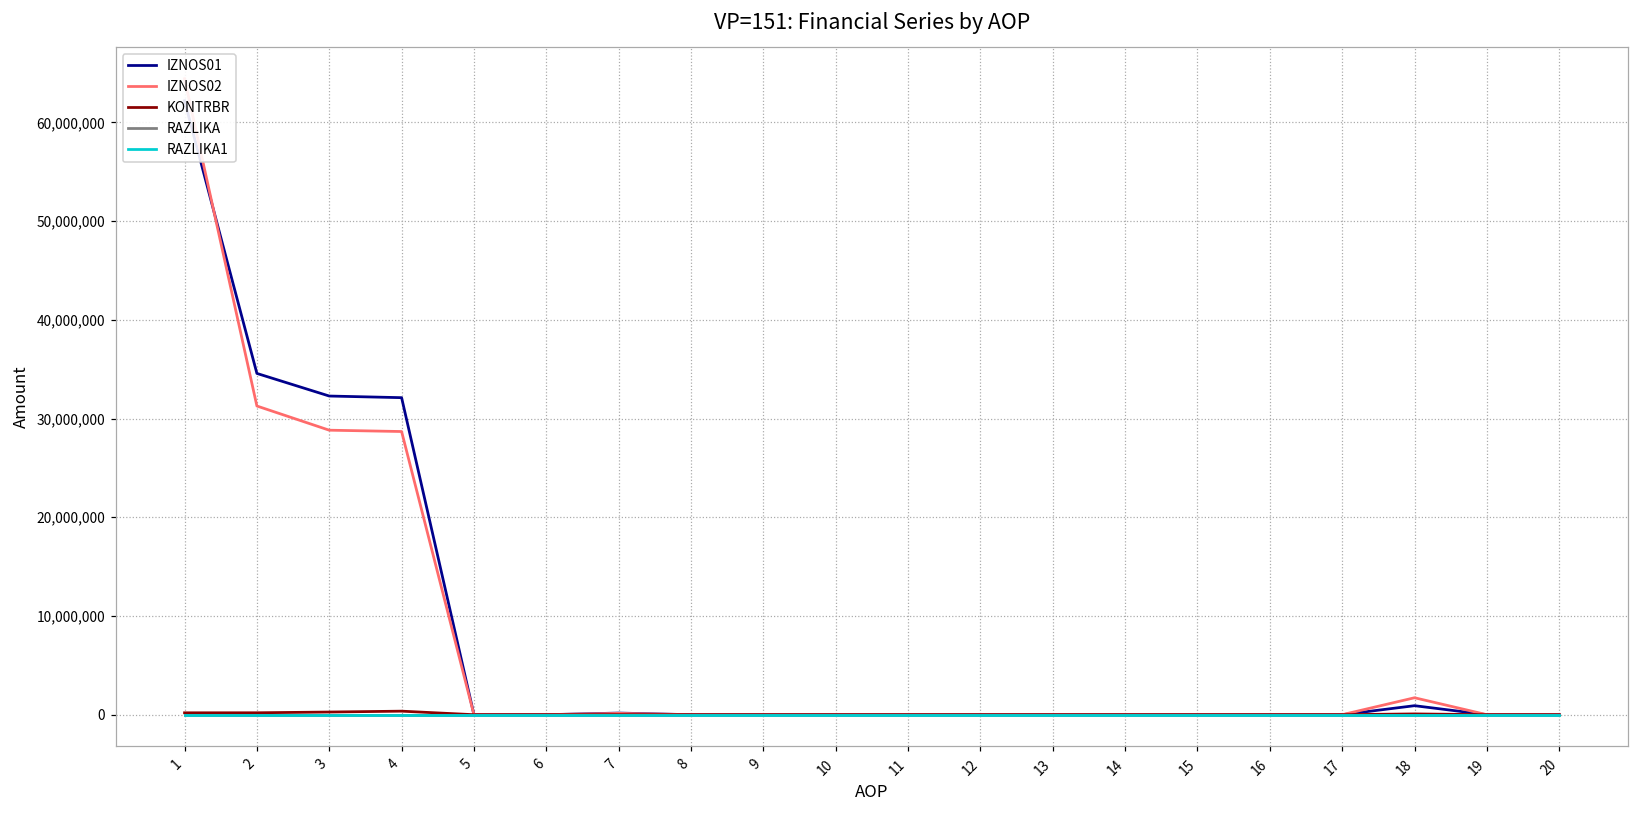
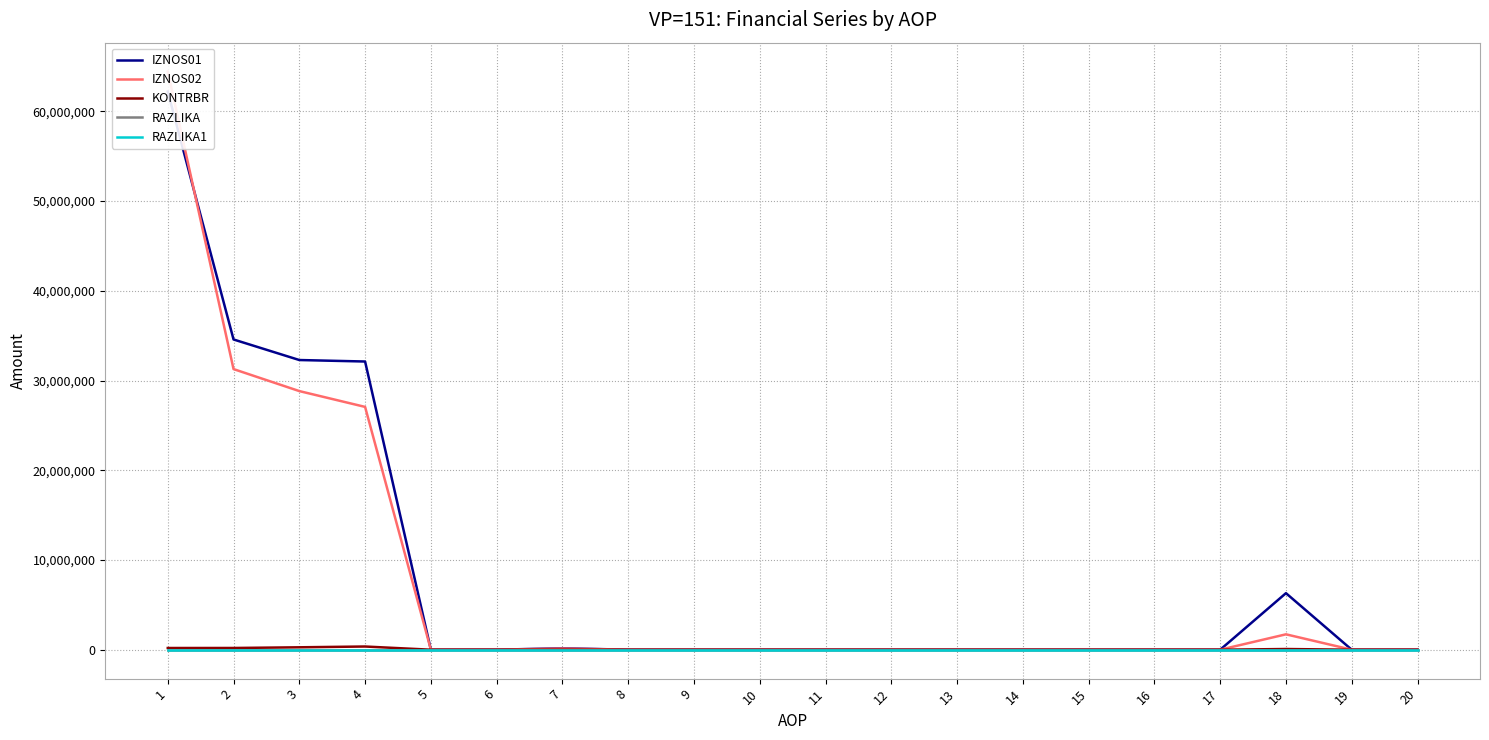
IZNOS02, 4: 29,000,000 -> 27,000,000
IZNOS01, 18: 1,000,000 -> 6,000,000
